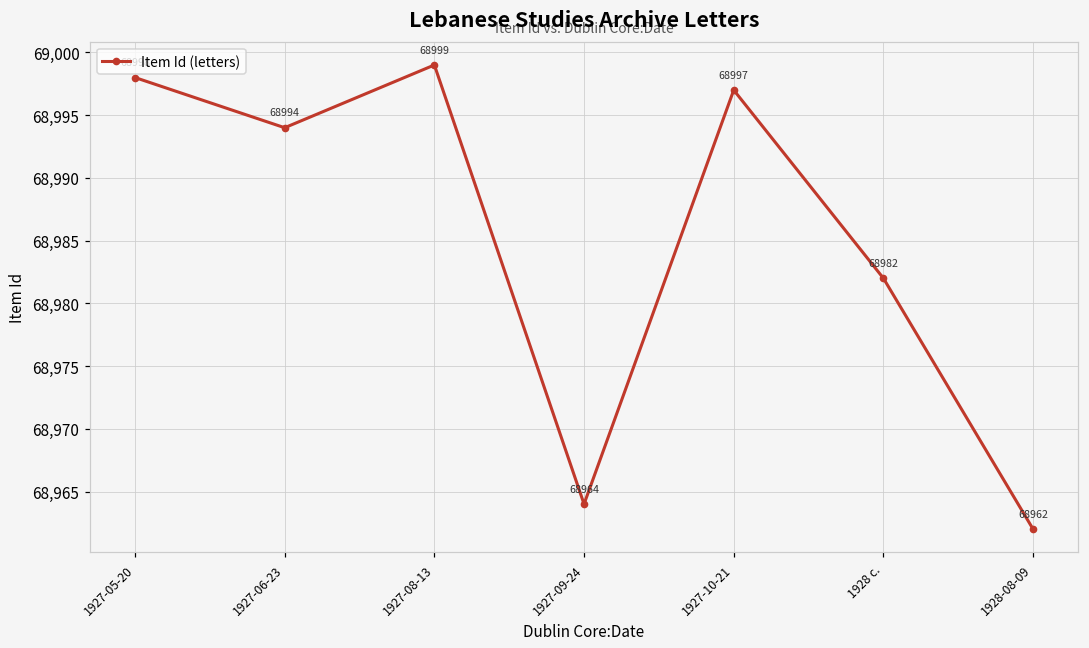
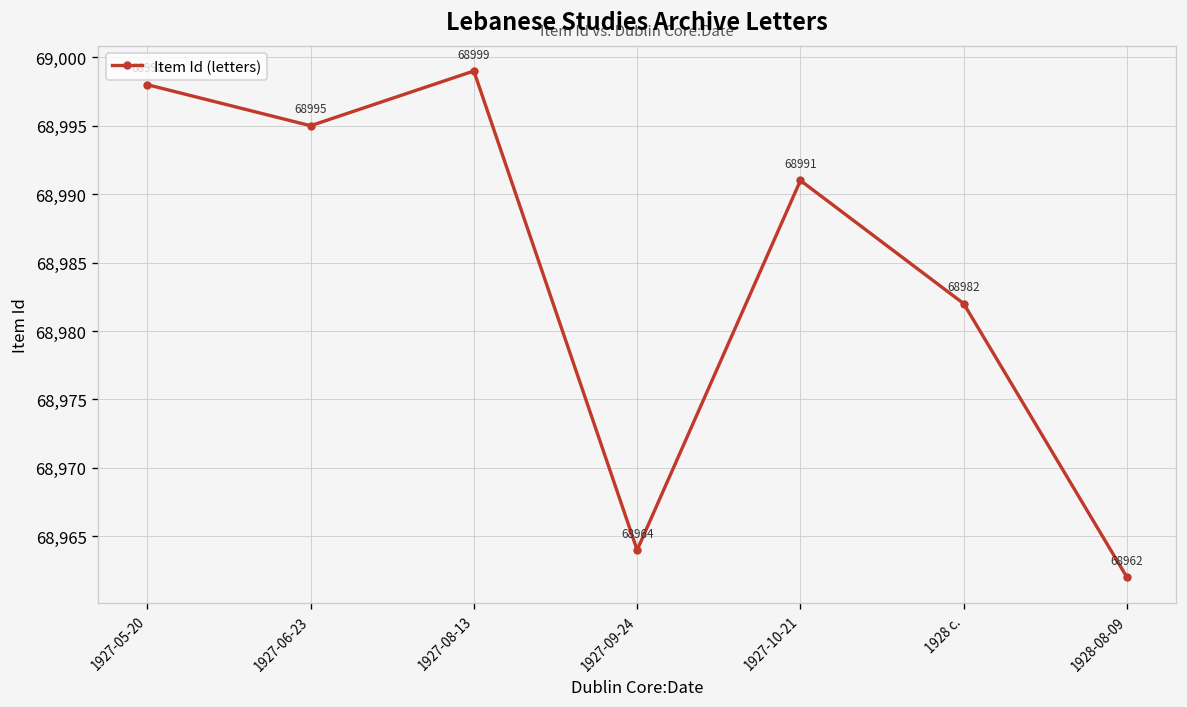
1927-06-23: 68994 -> 68995
1927-10-21: 68997 -> 68991
